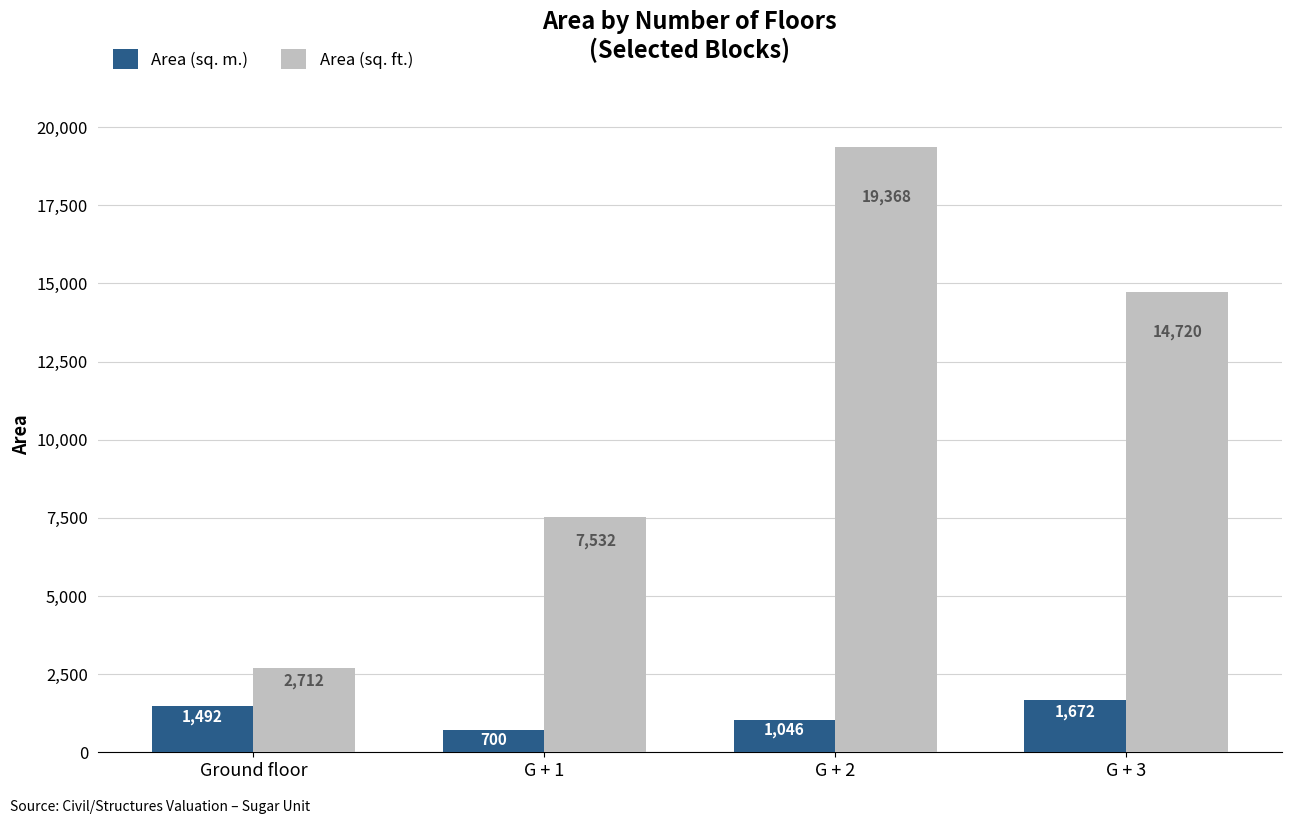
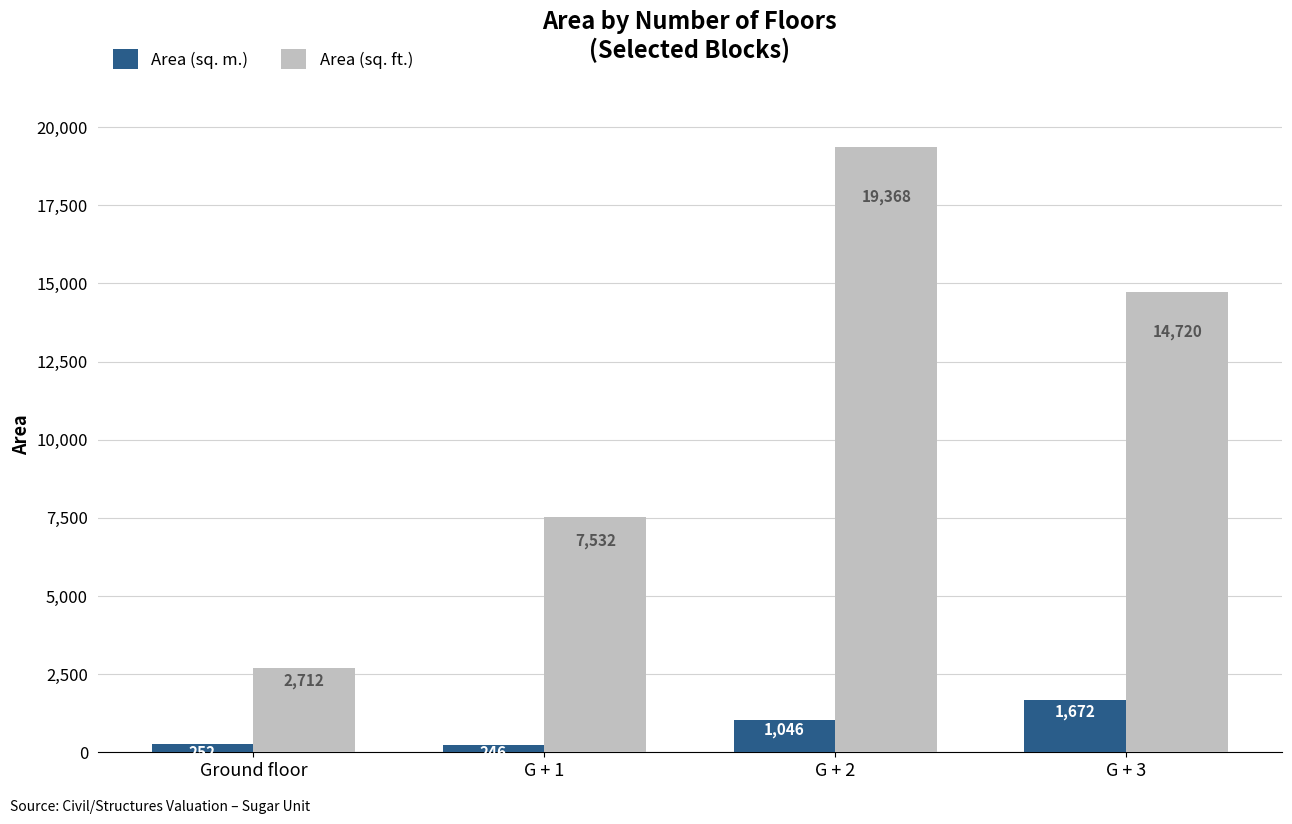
Area (sq. m.), Ground floor: 1,500 -> 300
Area (sq. m.), G + 1: 700 -> 200
